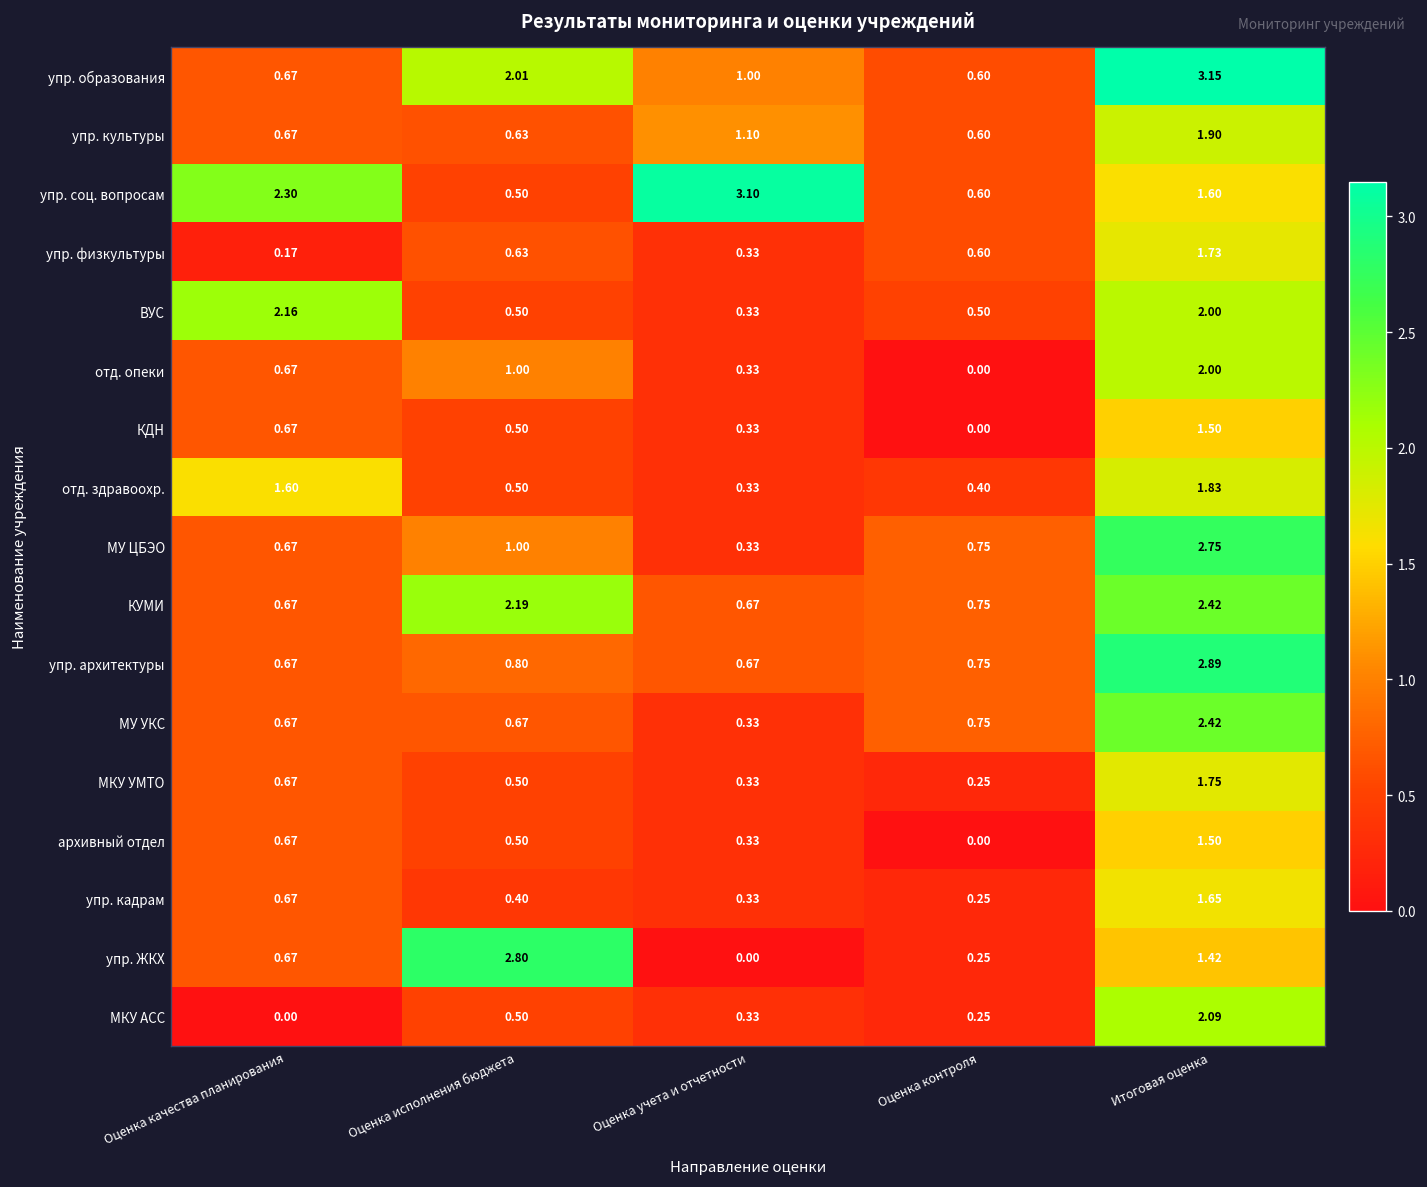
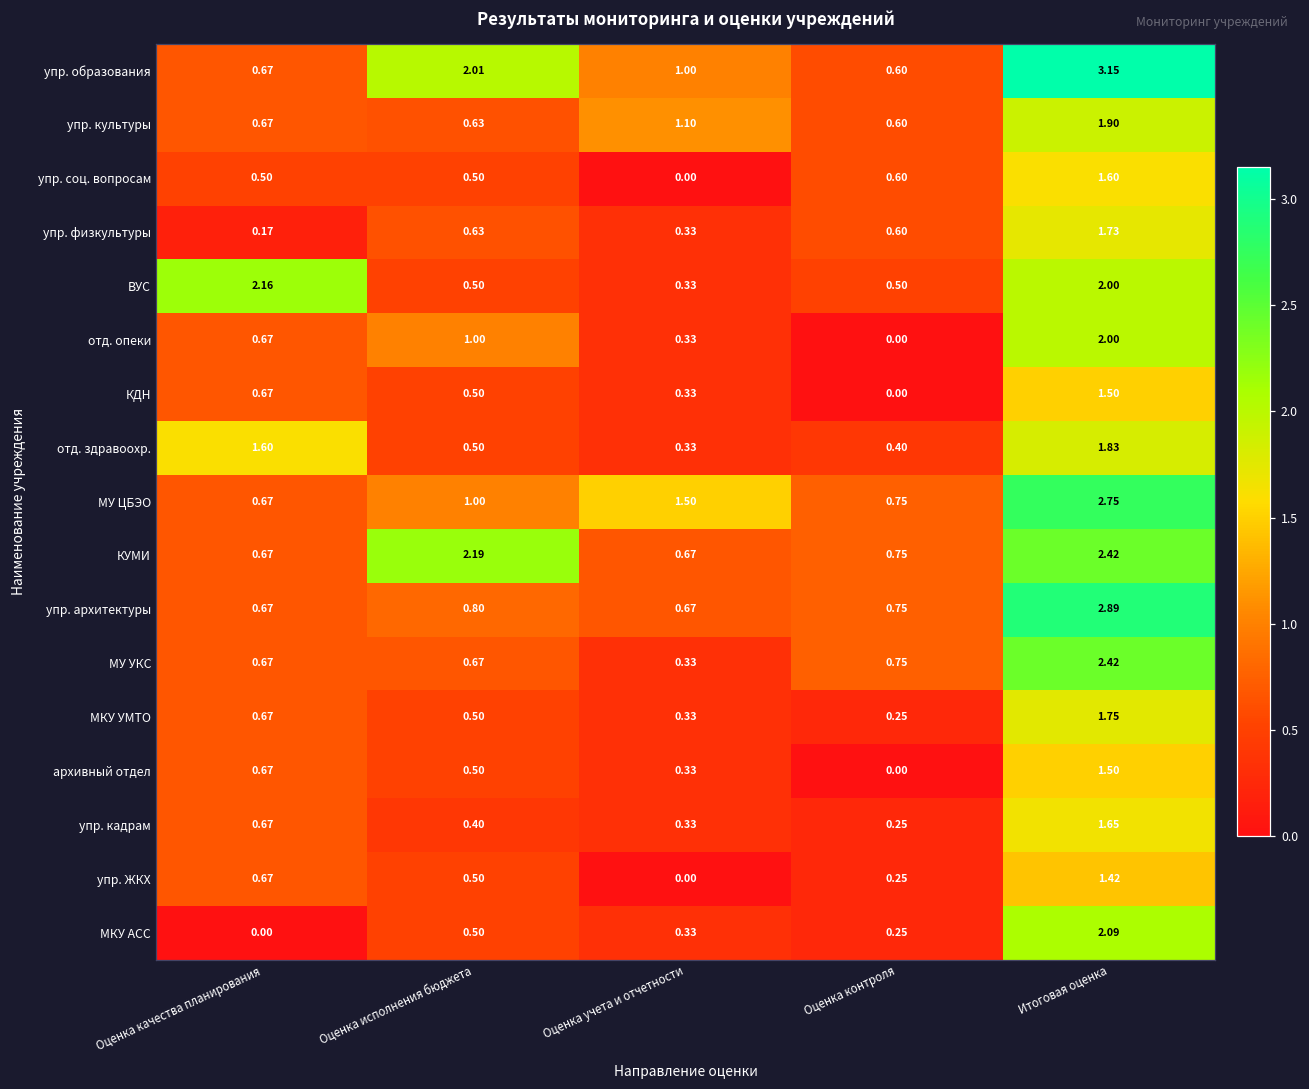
упр. соц. вопросам, Оценка качества планирования: 2.30 -> 0.50
упр. соц. вопросам, Оценка учета и отчетности: 3.10 -> 0.00
МУ ЦБЭО, Оценка учета и отчетности: 0.33 -> 1.50
упр. ЖКХ, Оценка исполнения бюджета: 2.80 -> 0.50
